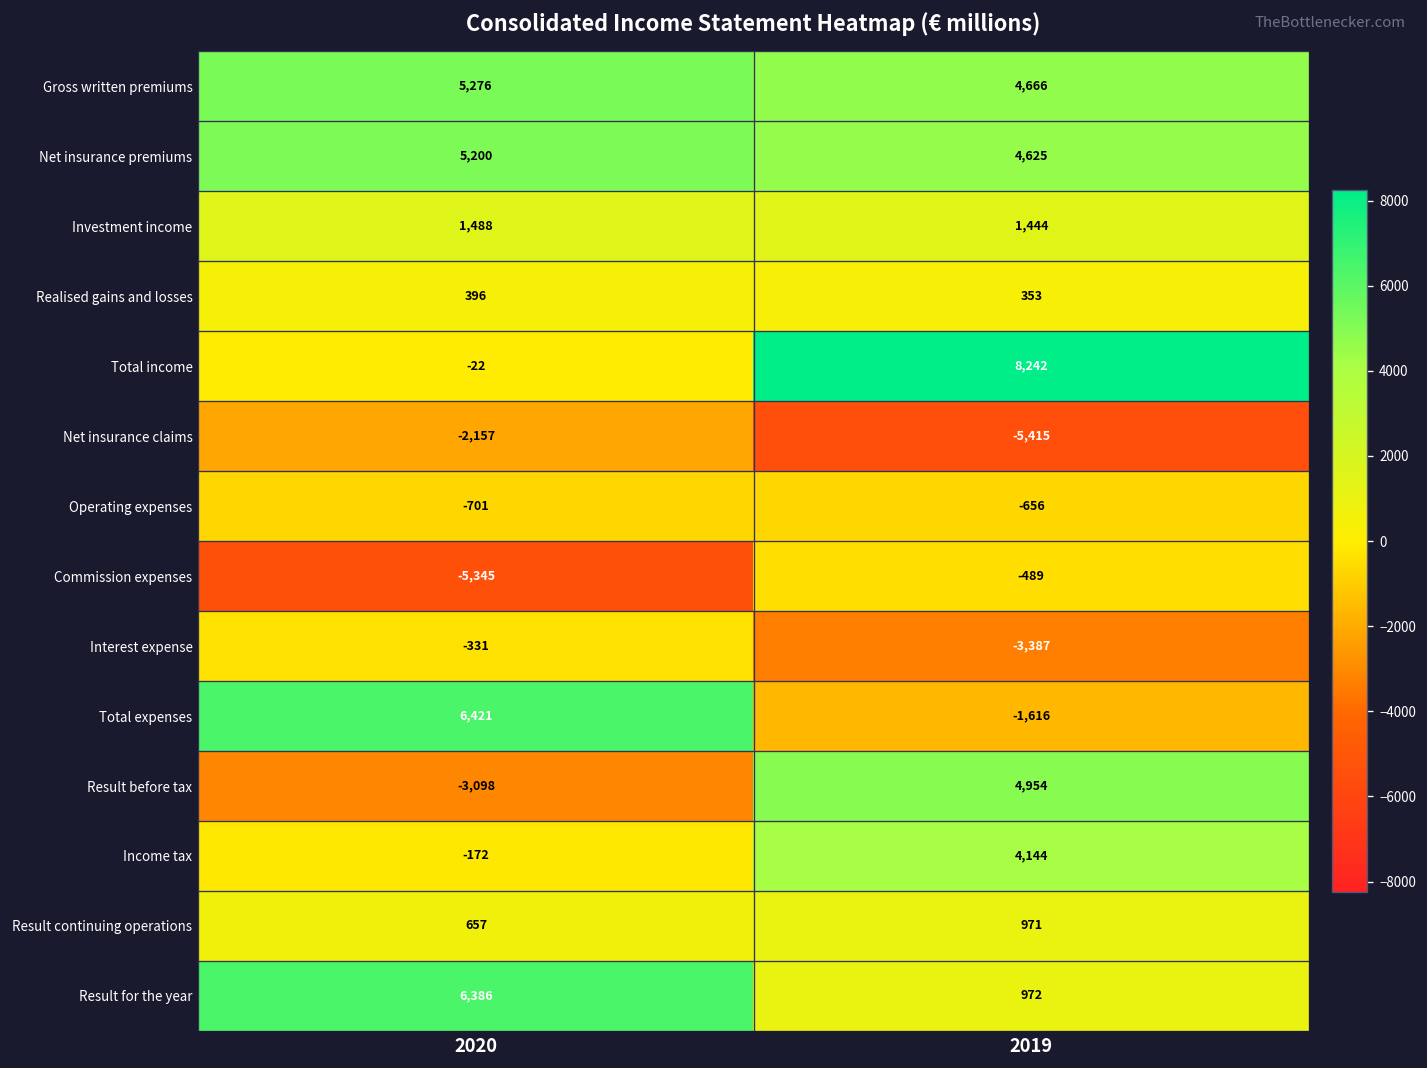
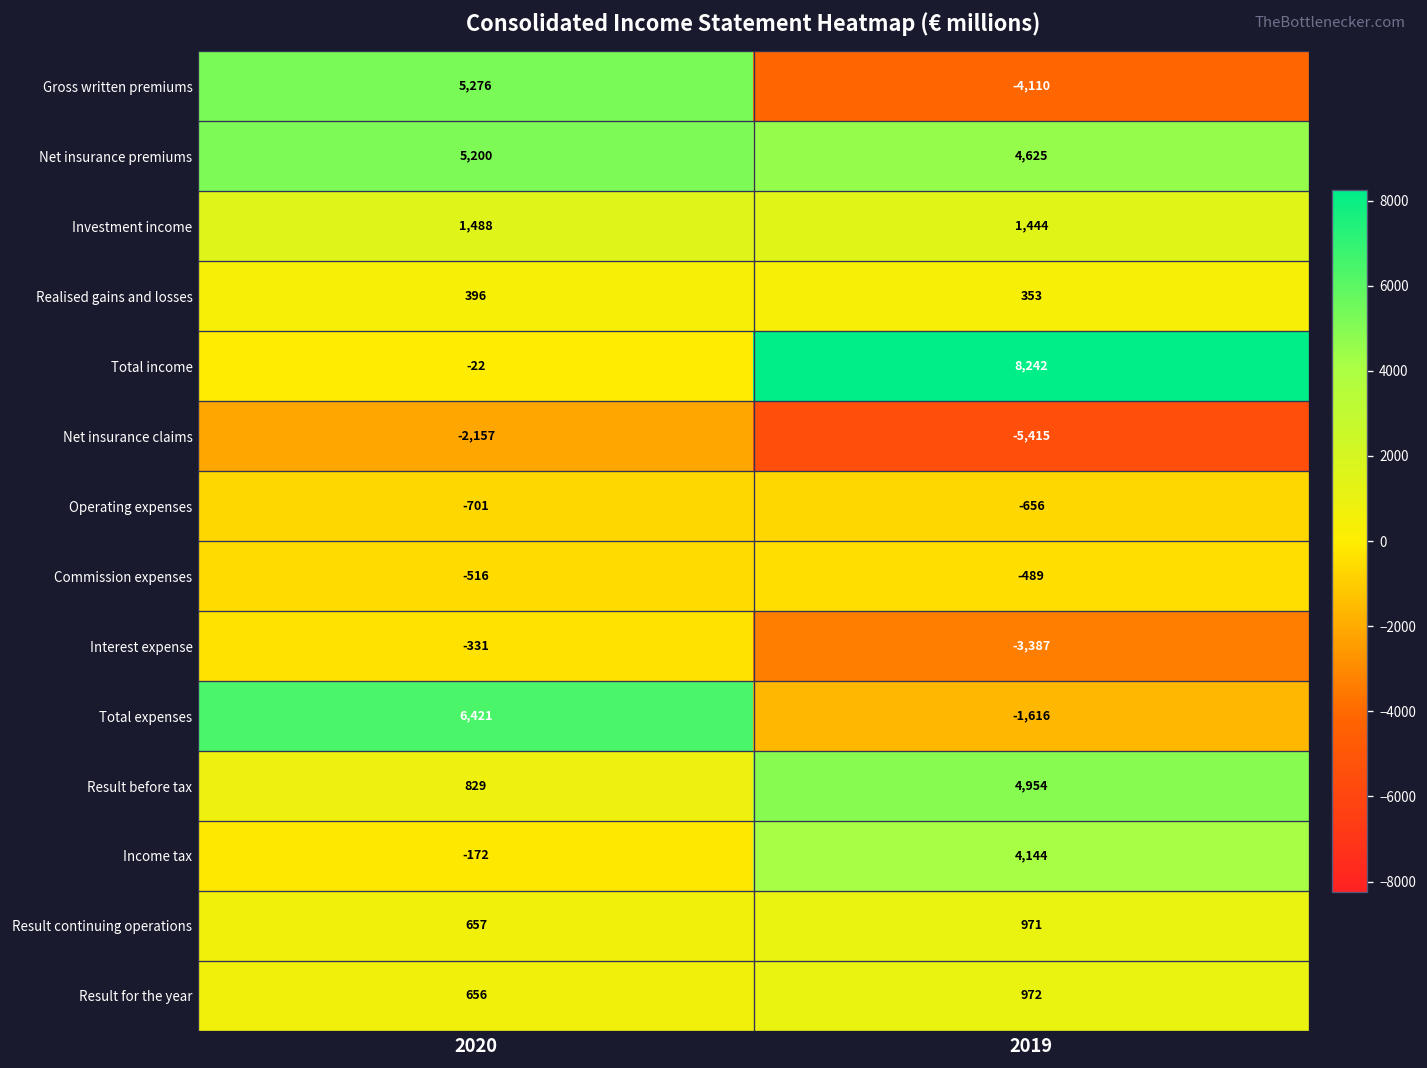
Gross written premiums, 2019: 4,666 -> -4,110
Commission expenses, 2020: -5,345 -> -516
Result before tax, 2020: -3,098 -> 829
Result for the year, 2020: 6,386 -> 656
